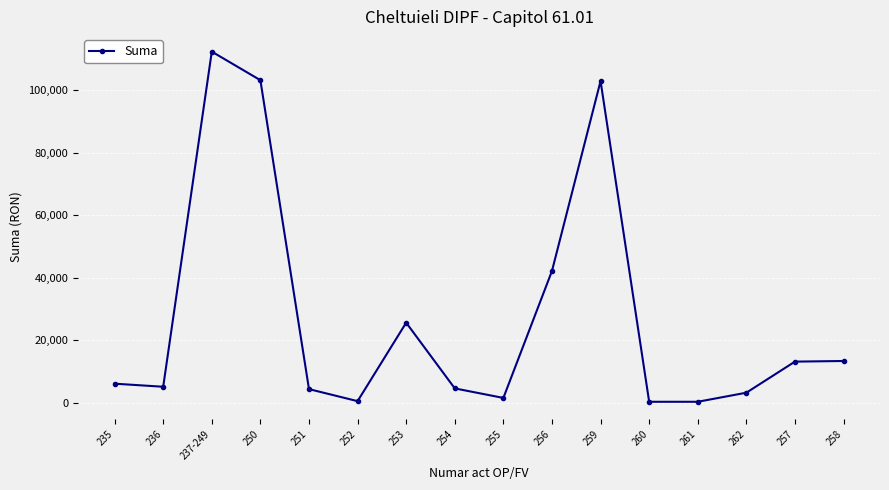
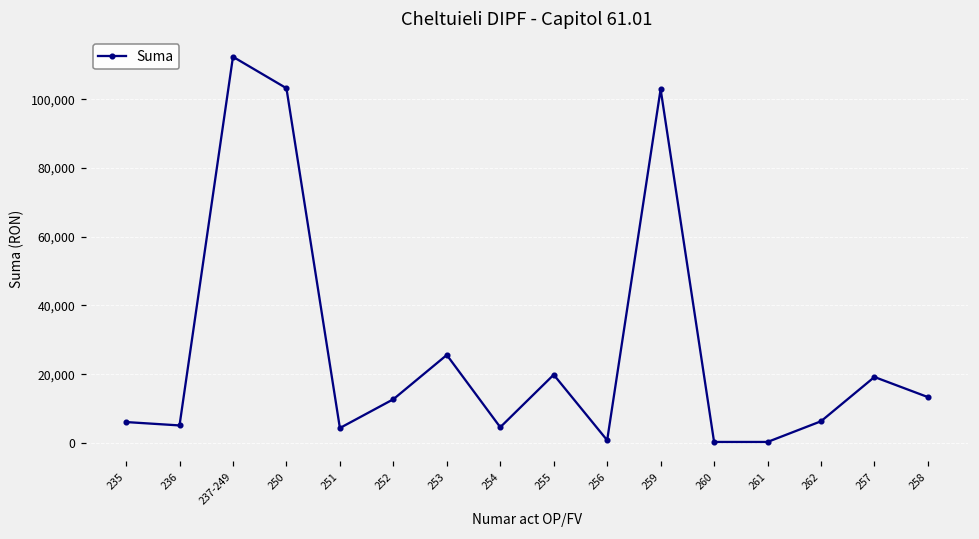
252: 0 -> 13,000
255: 2,000 -> 20,000
256: 42,000 -> 1,000
262: 3,000 -> 6,000
257: 13,000 -> 19,000
